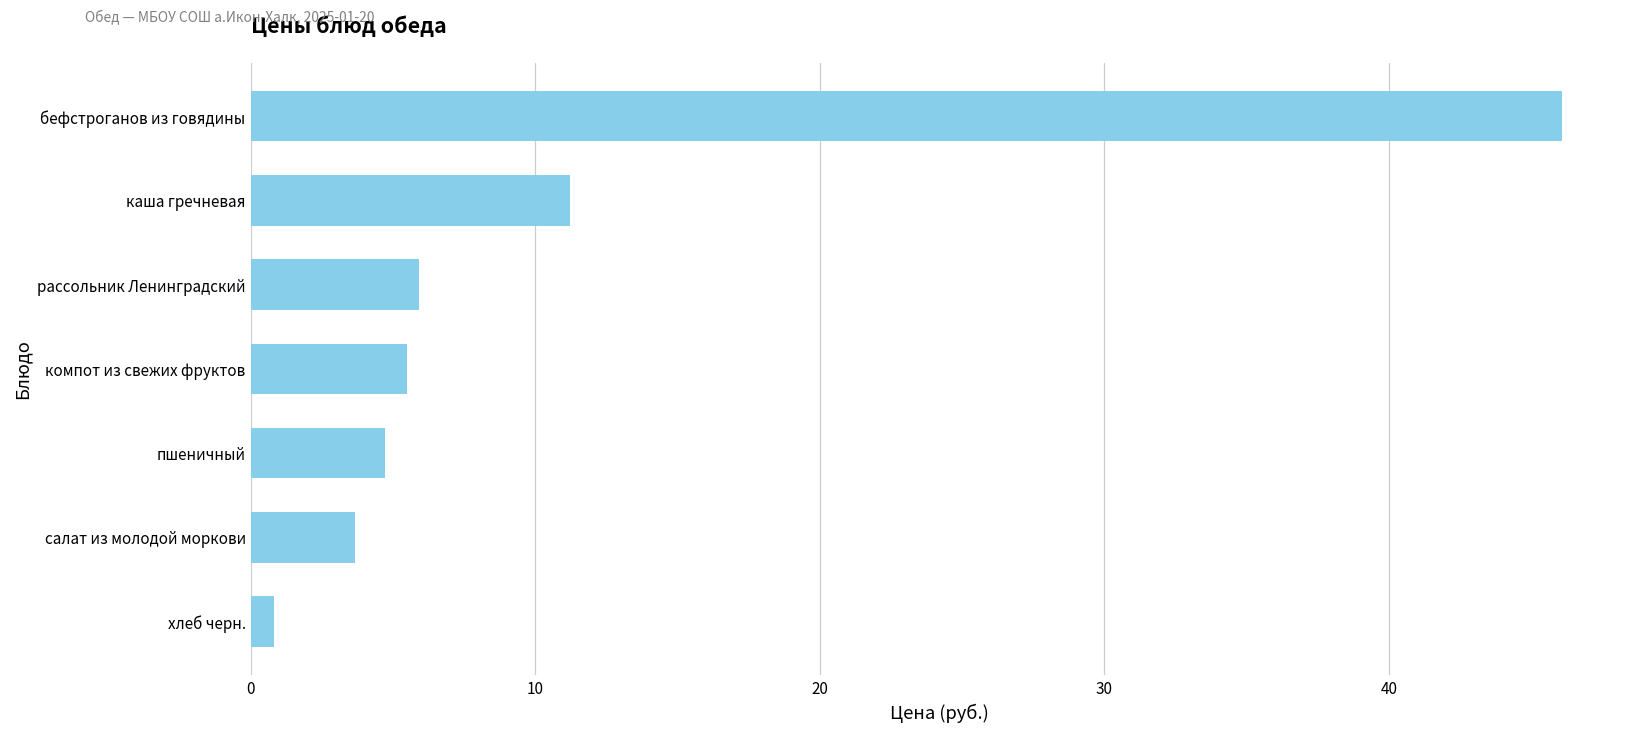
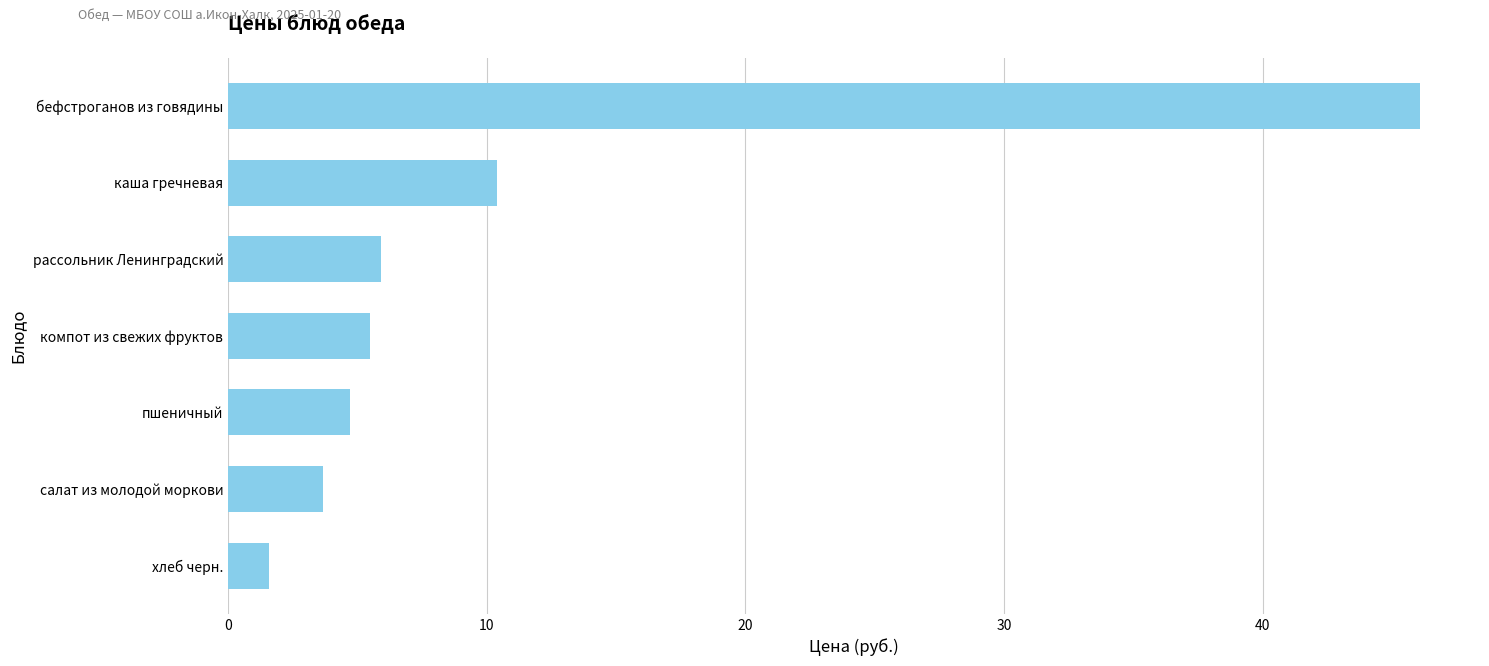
каша гречневая: 11.2 -> 10.4
хлеб черн.: 0.8 -> 1.6
